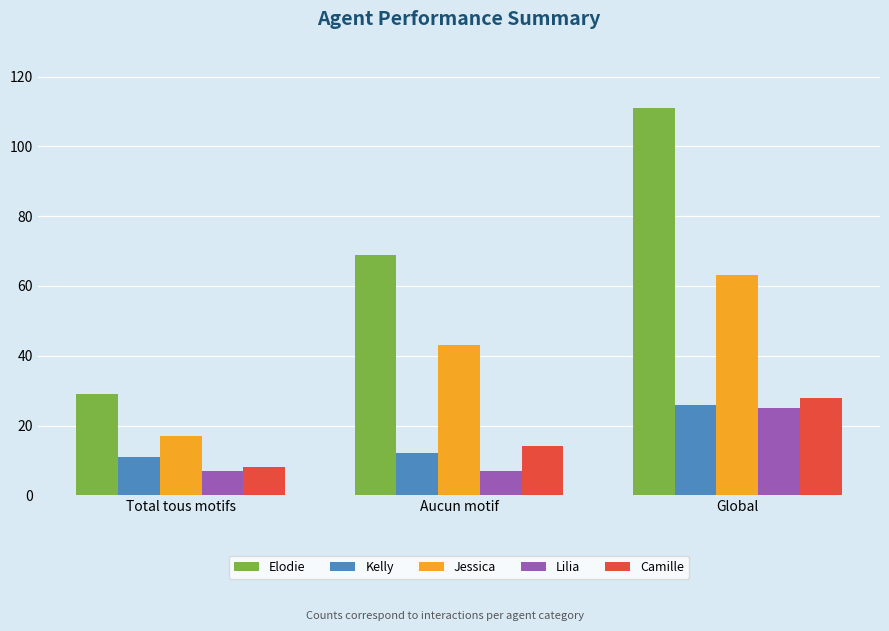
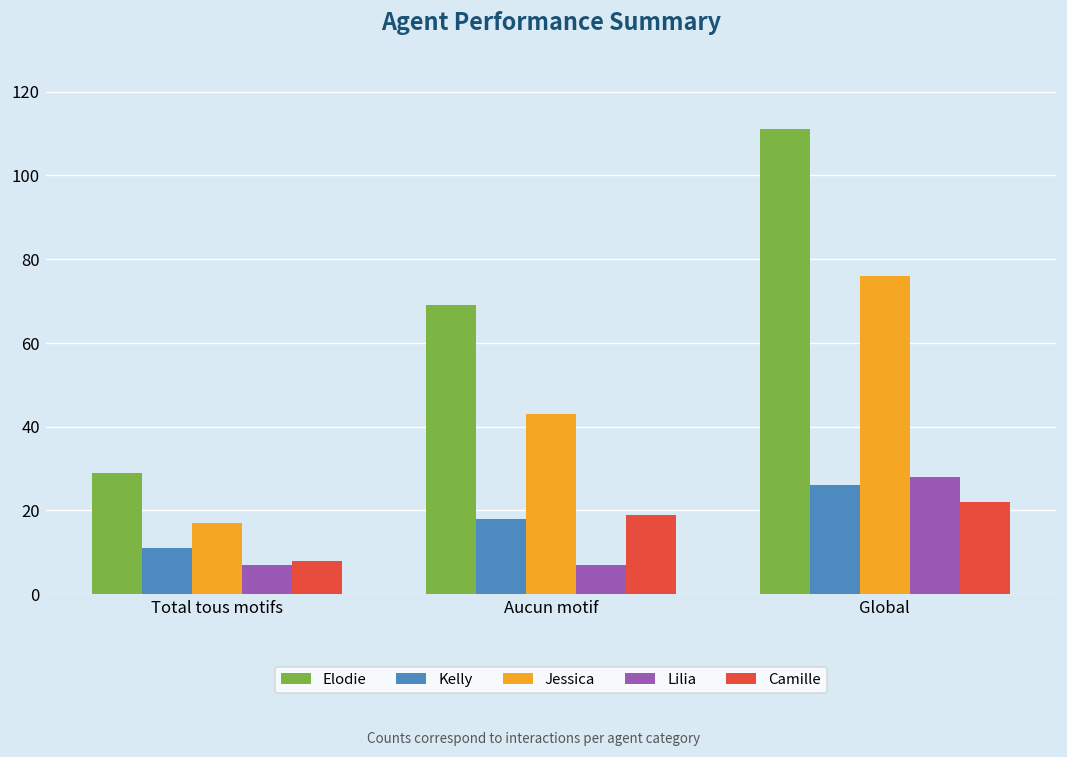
Kelly, Aucun motif: 12 -> 18
Camille, Aucun motif: 14 -> 19
Jessica, Global: 63 -> 76
Lilia, Global: 25 -> 28
Camille, Global: 28 -> 22
